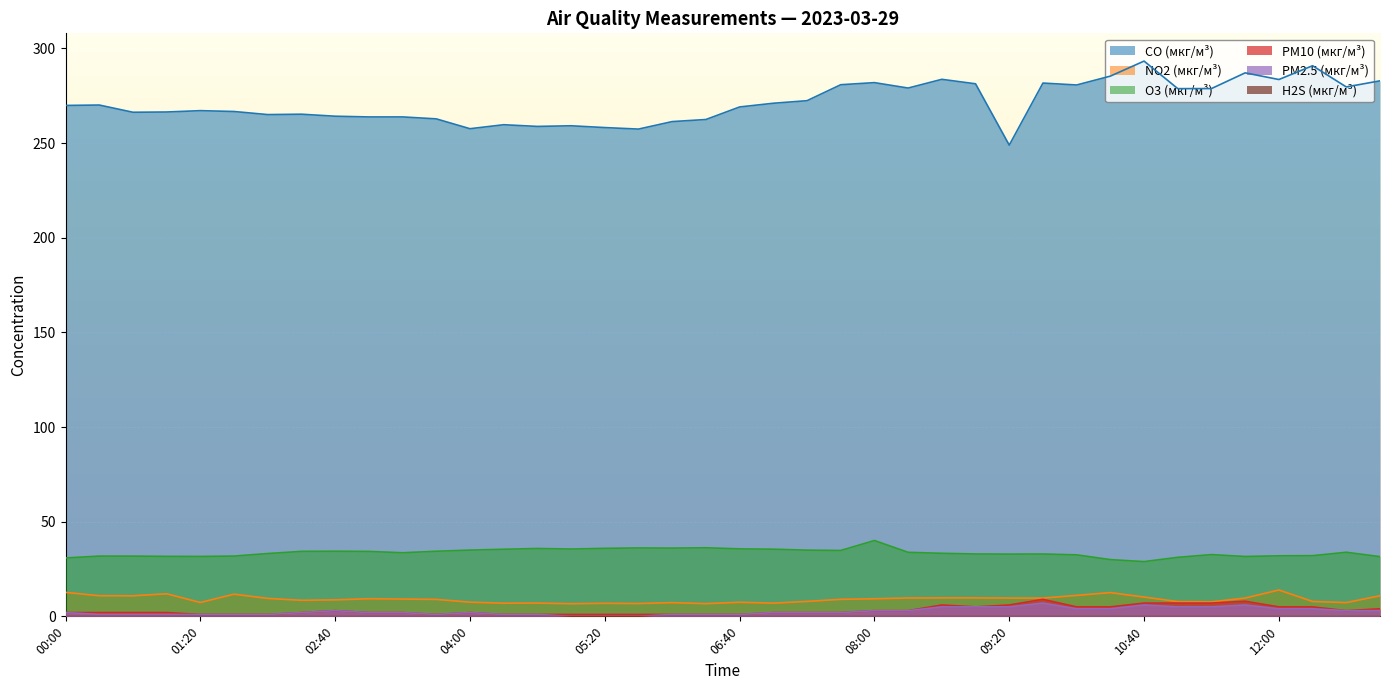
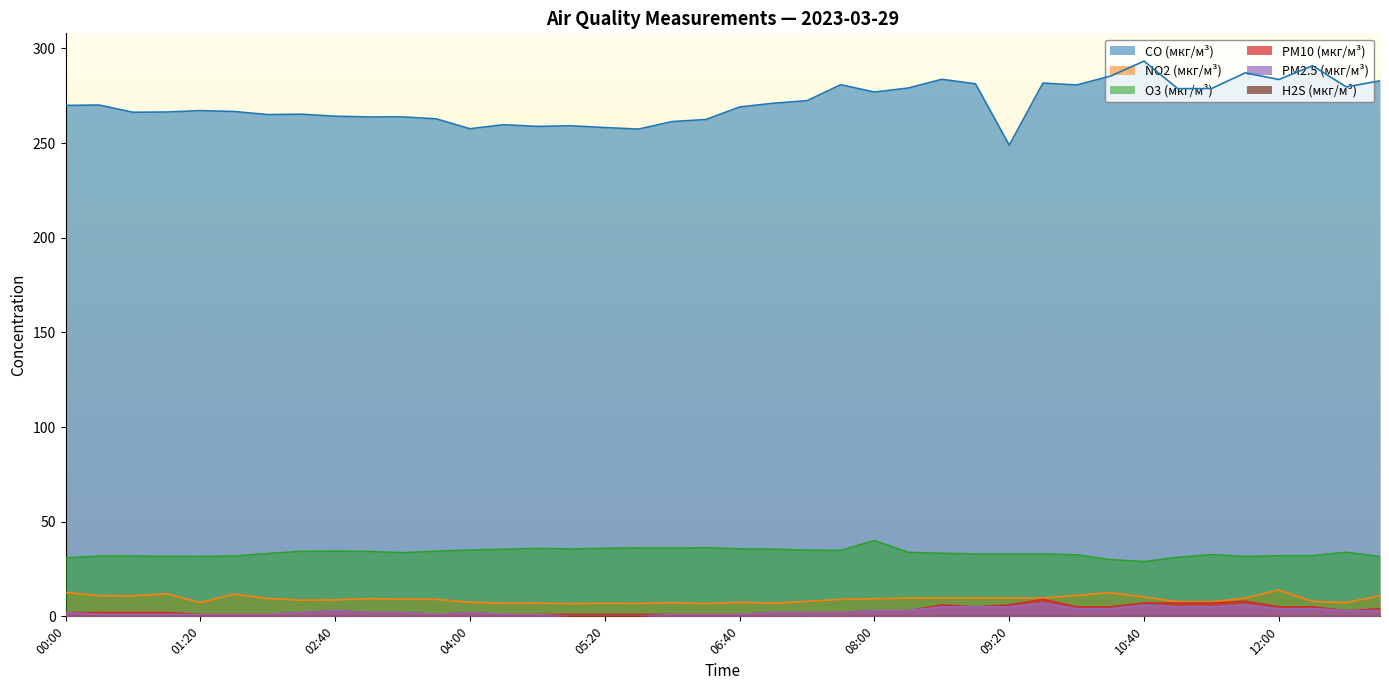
CO (мкг/м³), 08:00: 282 -> 277
